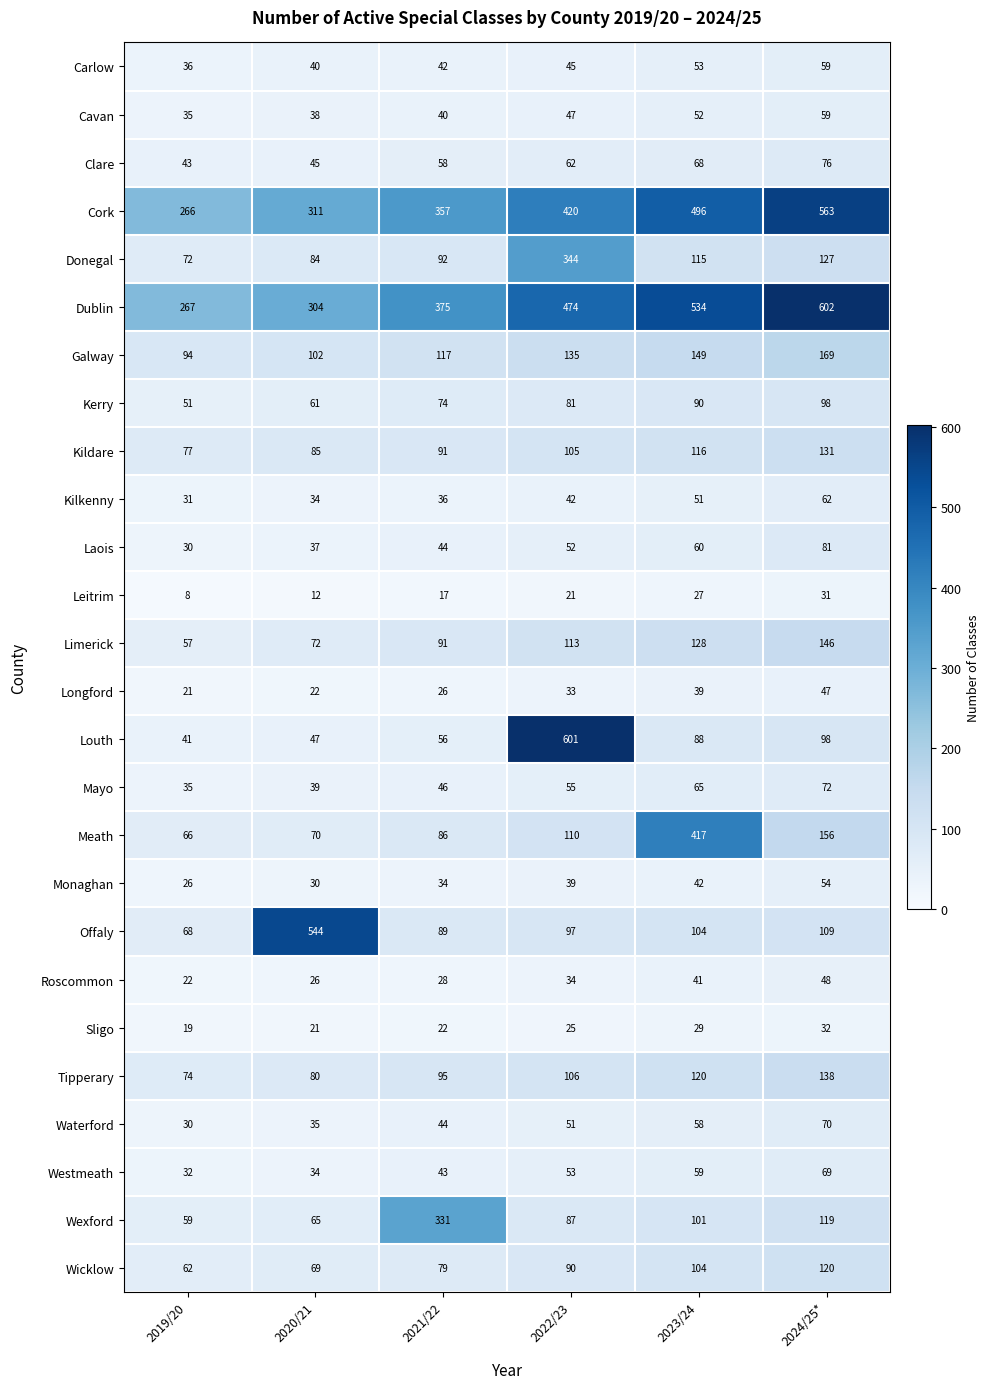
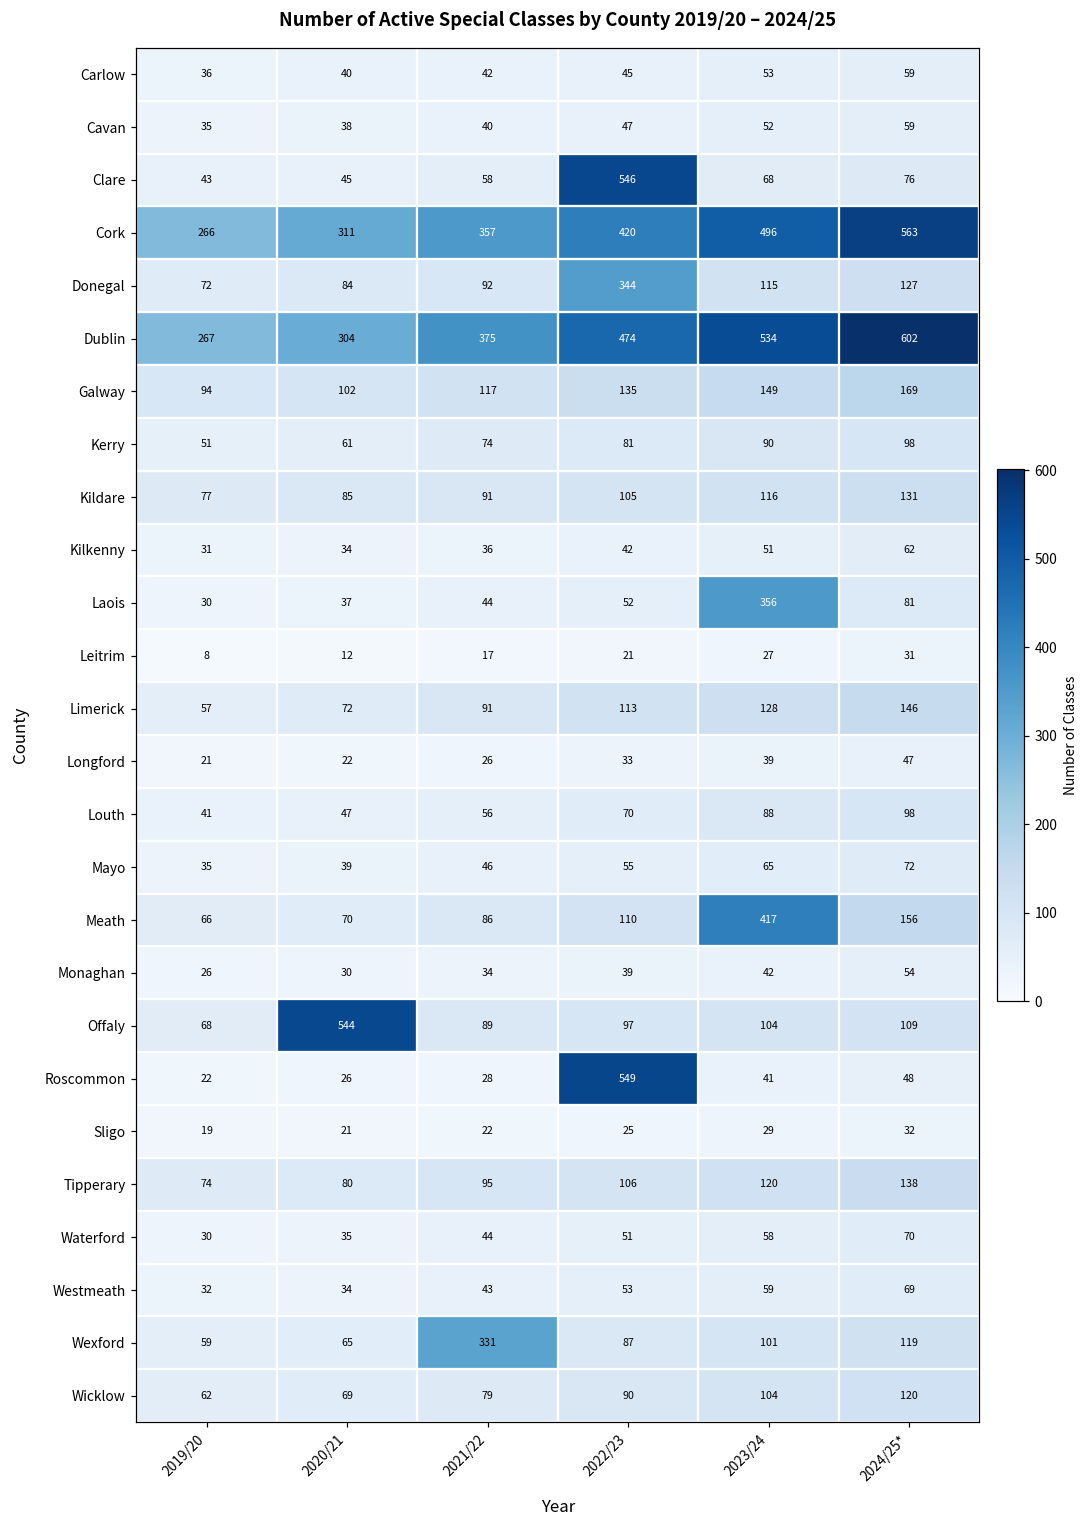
Clare, 2022/23: 62 -> 546
Laois, 2023/24: 60 -> 356
Louth, 2022/23: 601 -> 70
Roscommon, 2022/23: 34 -> 549
